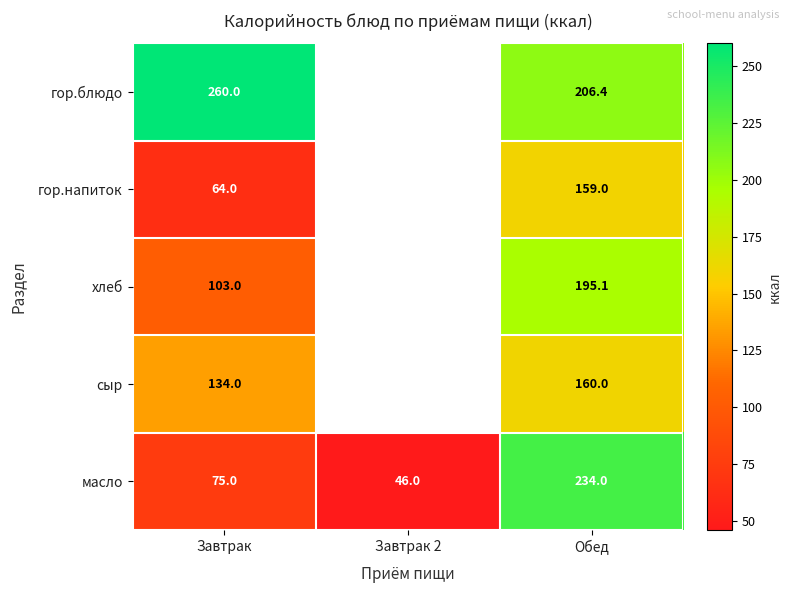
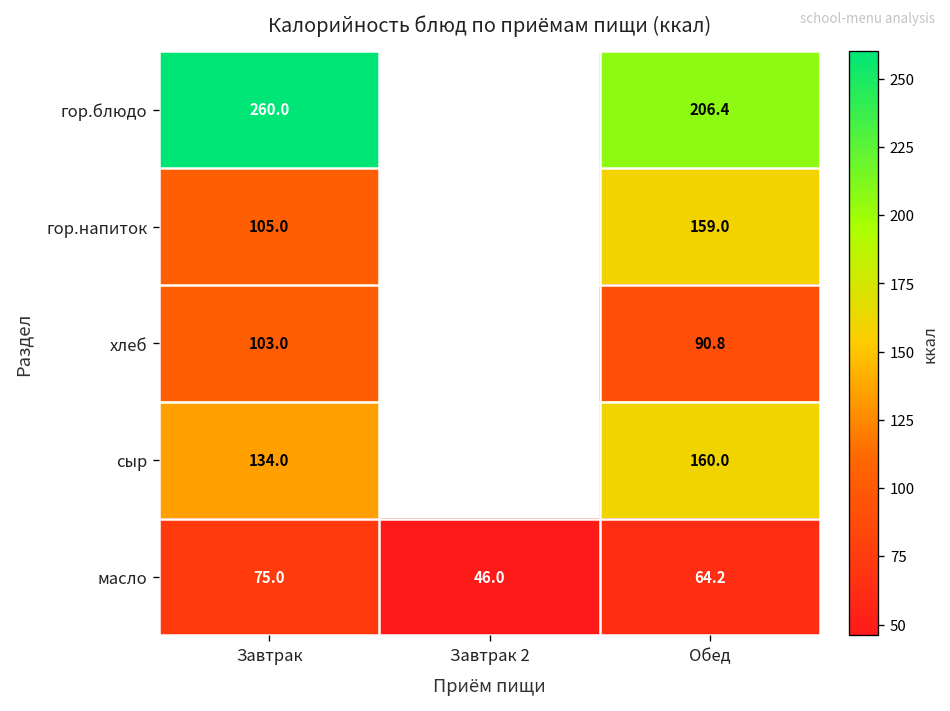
гор.напиток, Завтрак: 64.0 -> 105.0
хлеб, Обед: 195.1 -> 90.8
масло, Обед: 234.0 -> 64.2
